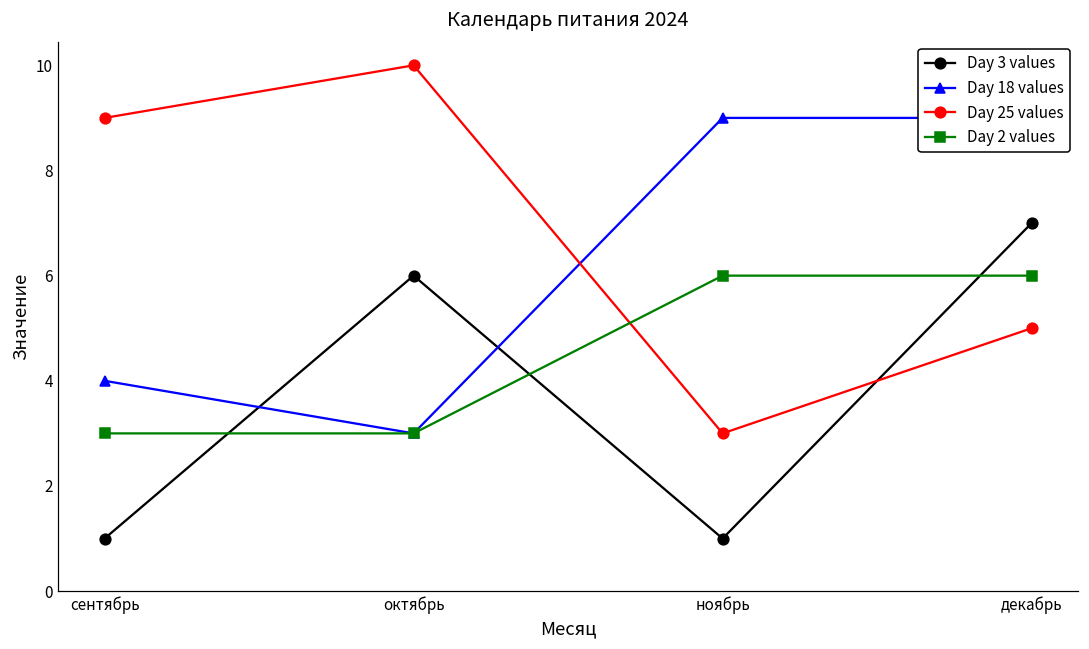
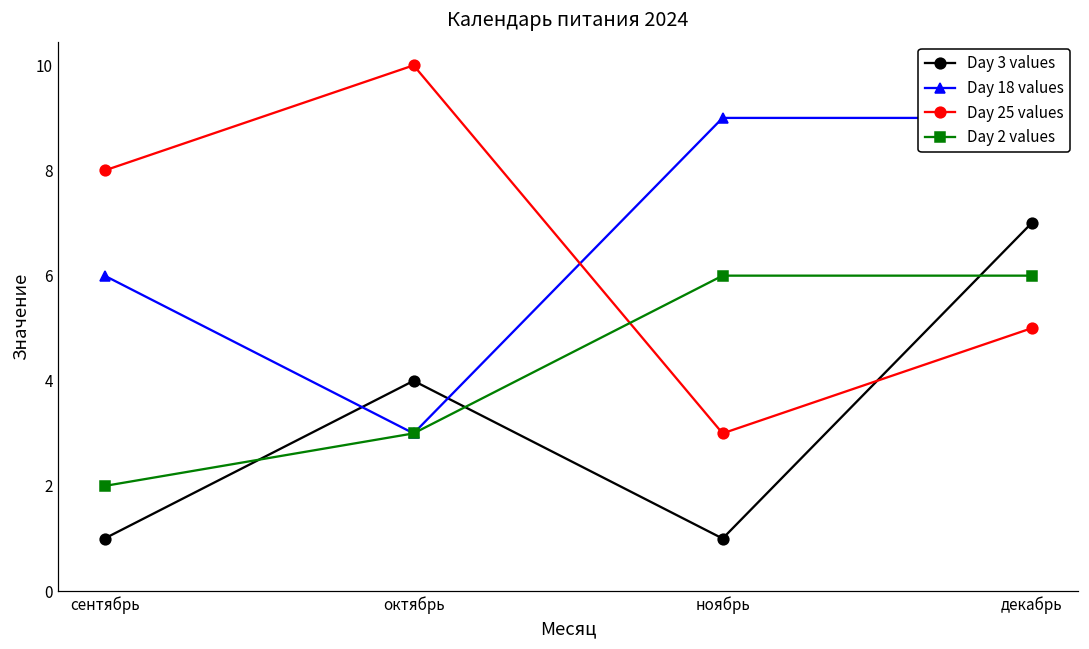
Day 18 values, сентябрь: 4 -> 6
Day 25 values, сентябрь: 9 -> 8
Day 2 values, сентябрь: 3 -> 2
Day 3 values, октябрь: 6 -> 4
